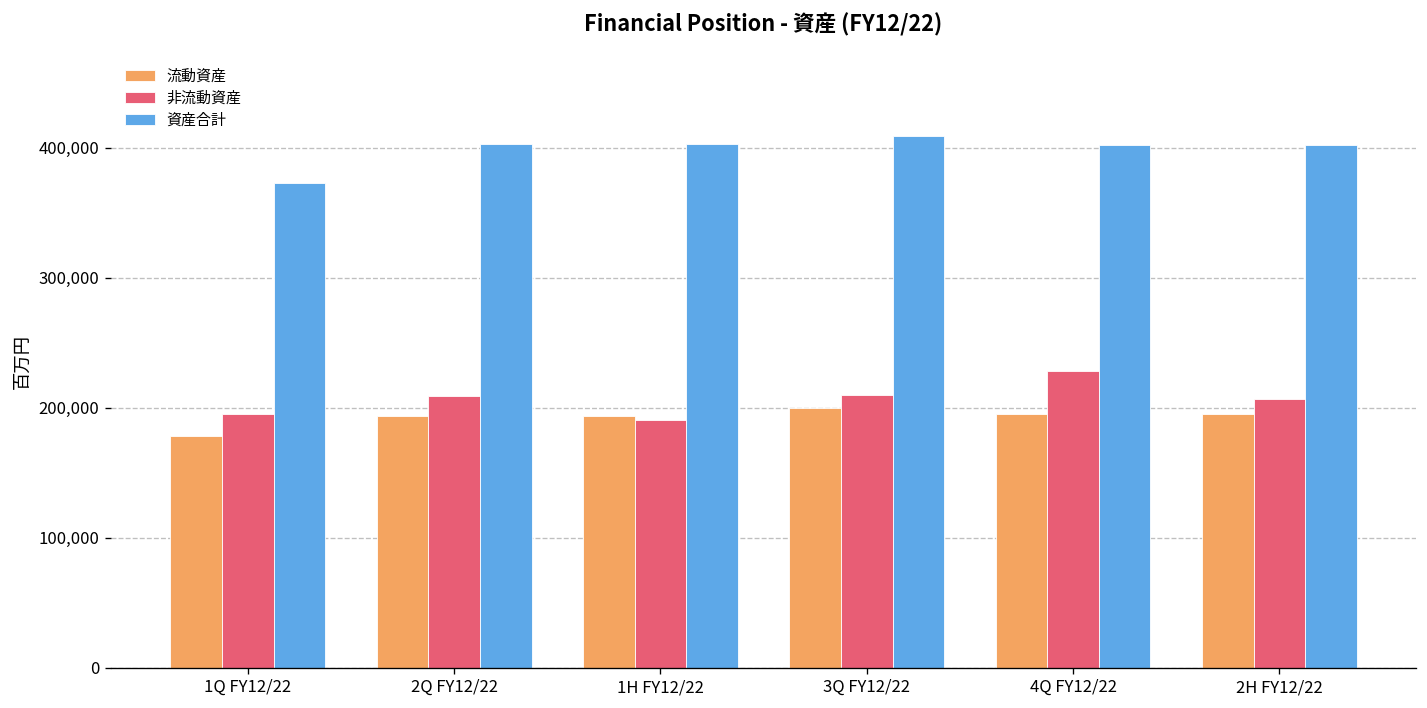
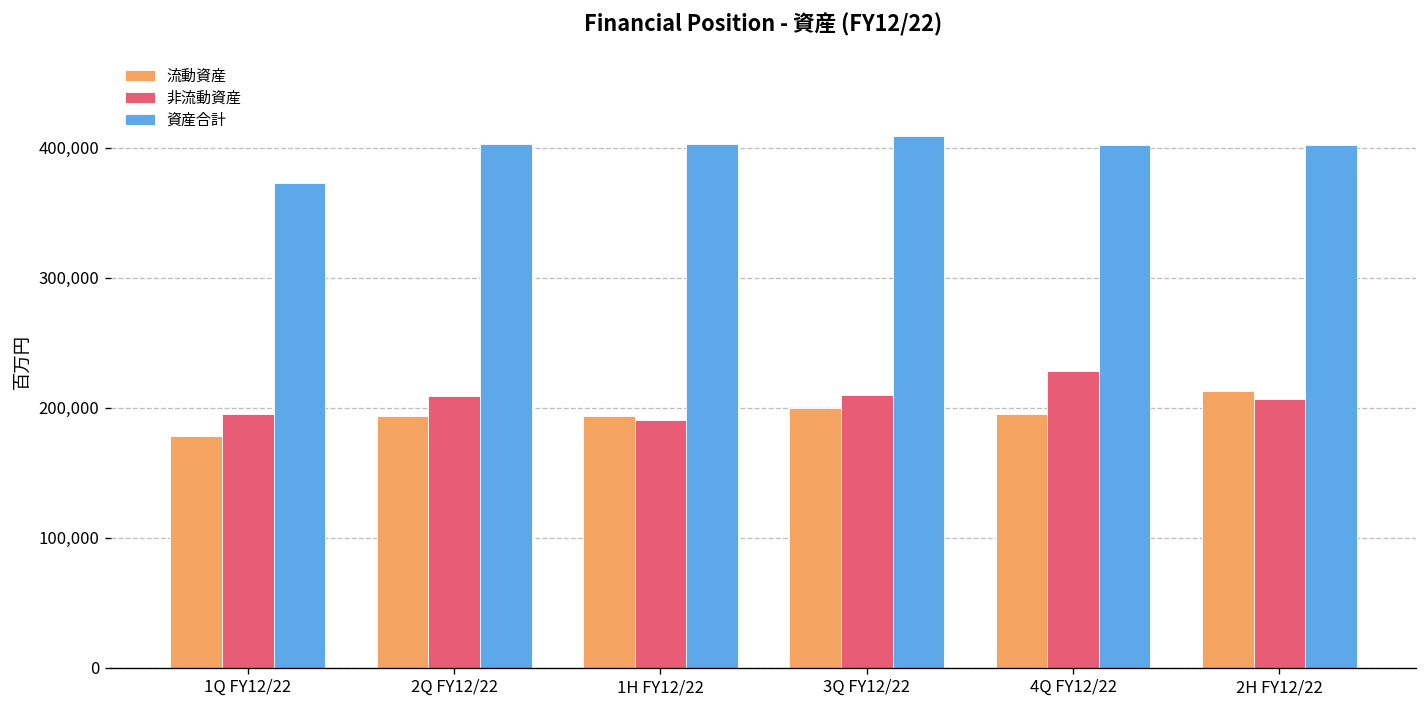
流動資産, 2H FY12/22: 195,000 -> 213,000
